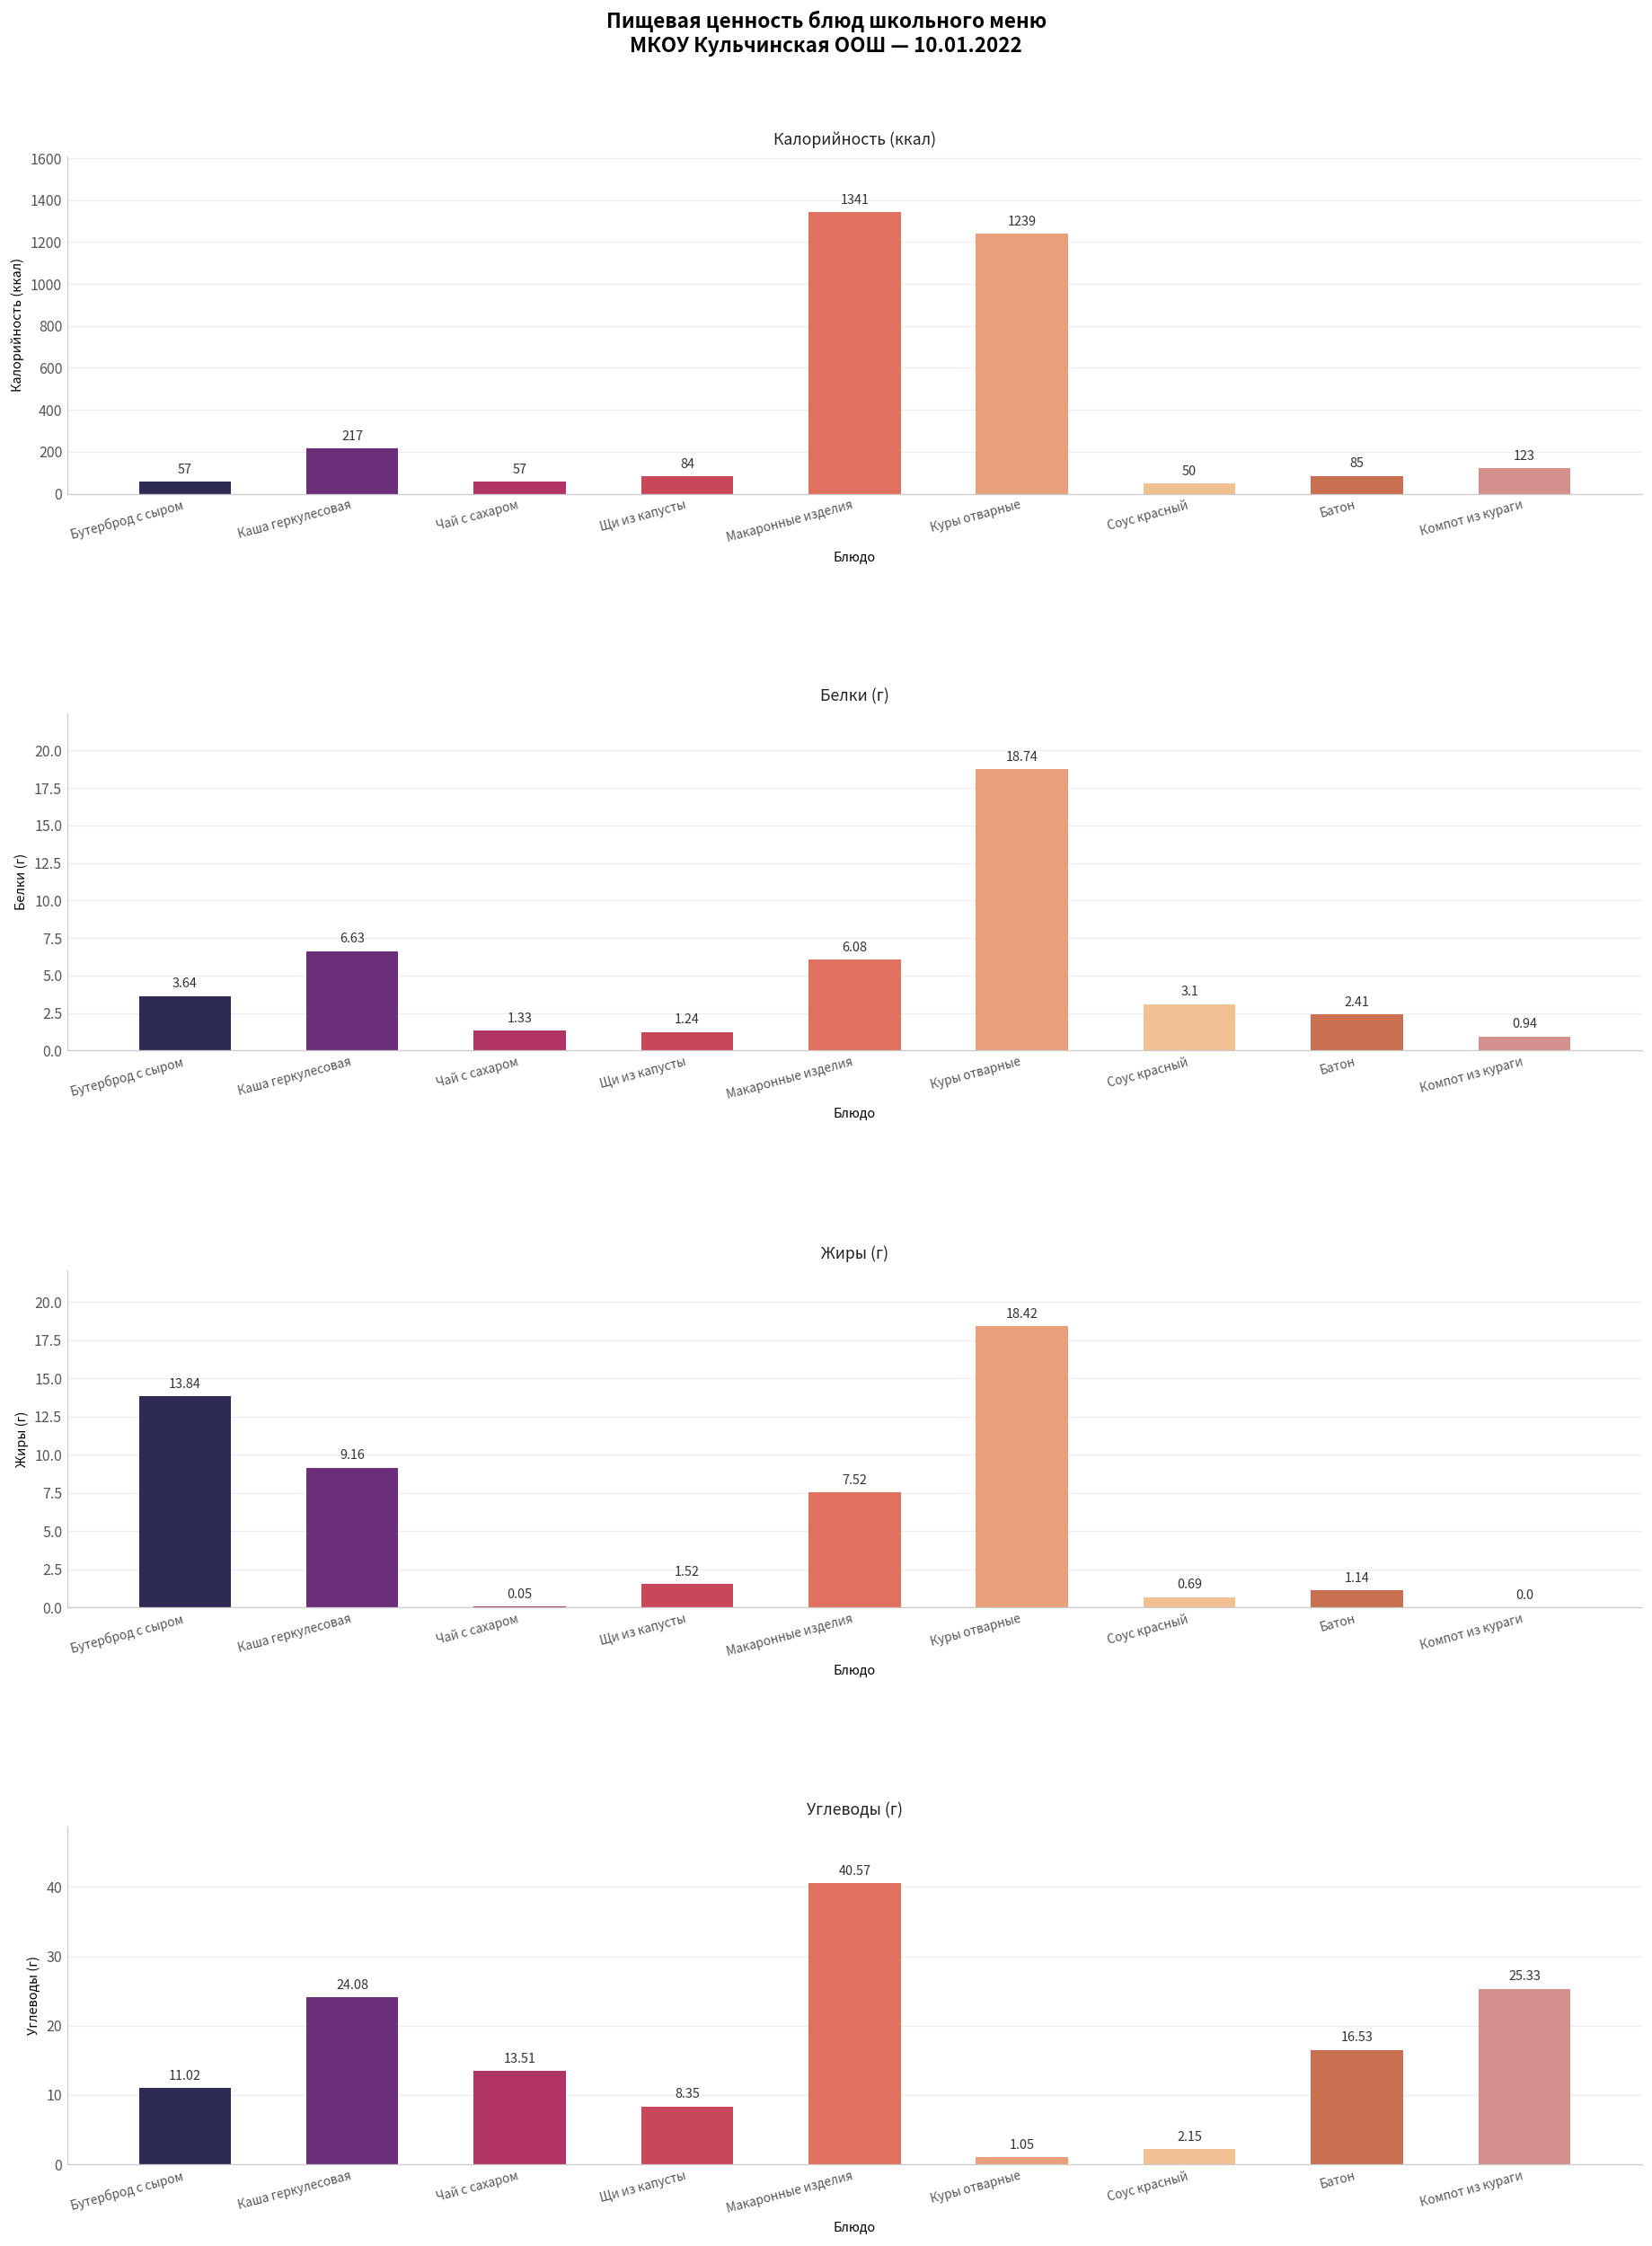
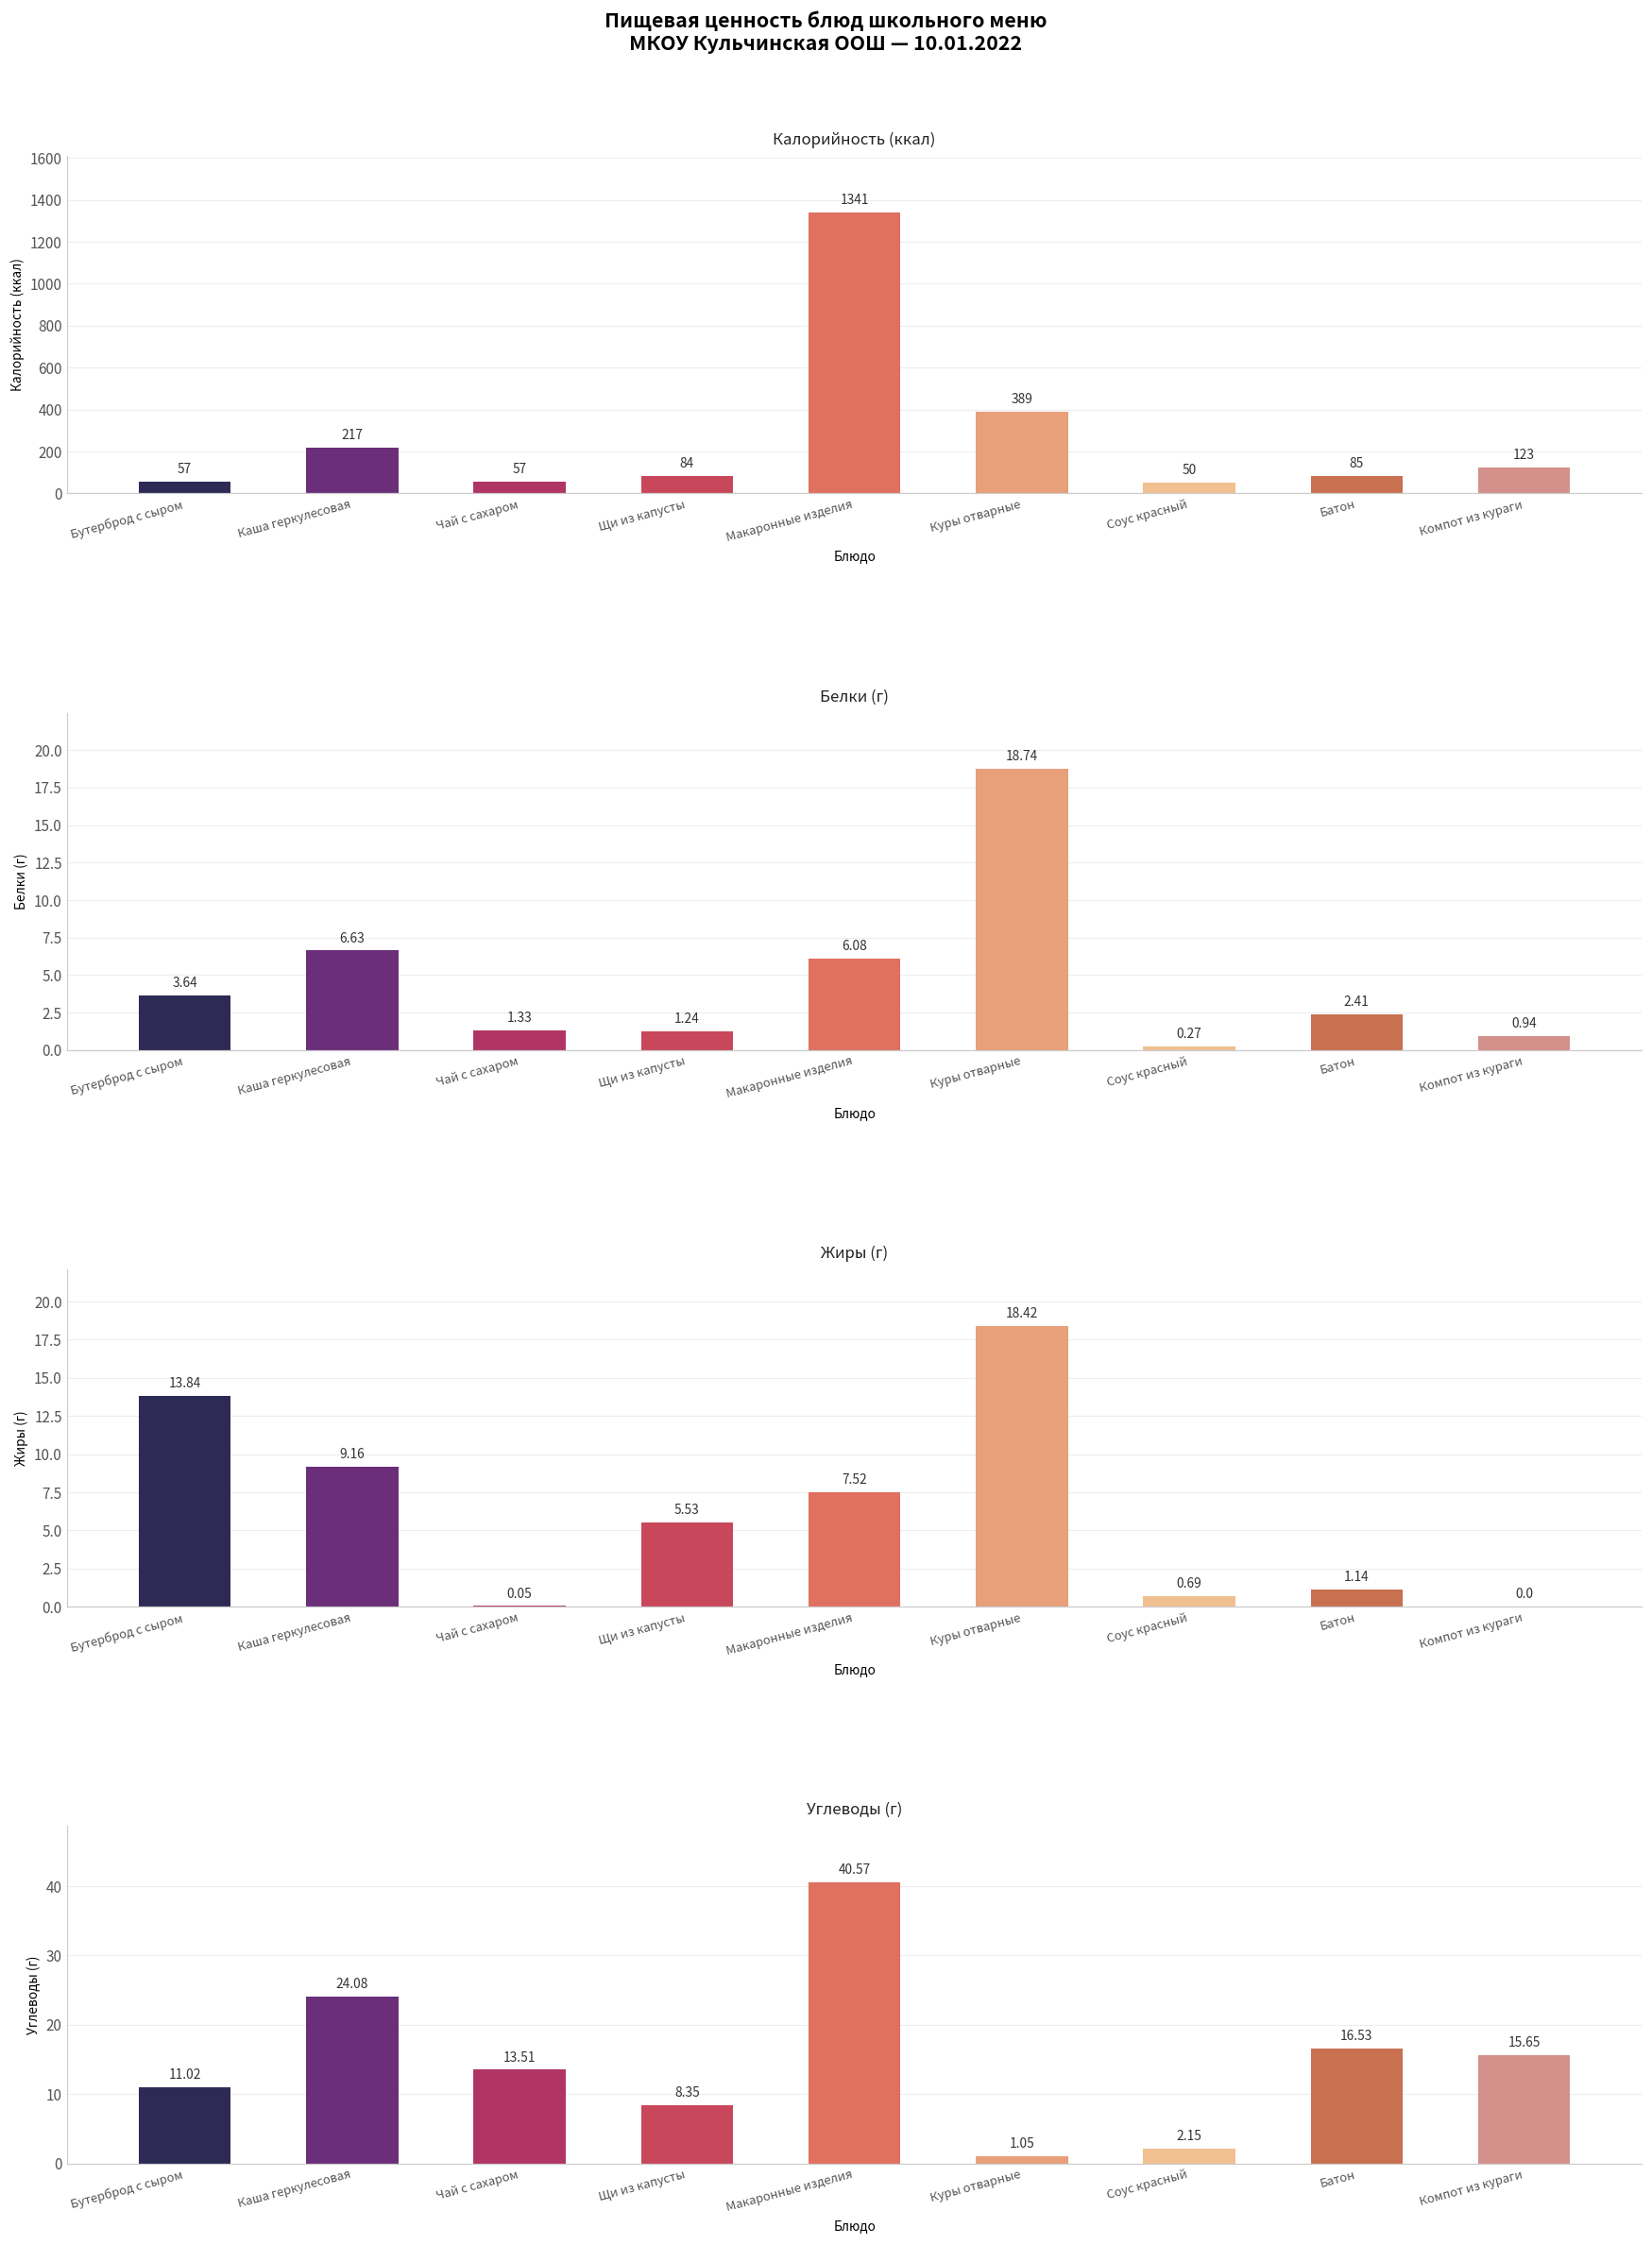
Калорийность (ккал), Куры отварные: 1239 -> 389
Белки (г), Соус красный: 3.1 -> 0.27
Жиры (г), Щи из капусты: 1.52 -> 5.53
Углеводы (г), Компот из кураги: 25.33 -> 15.65
